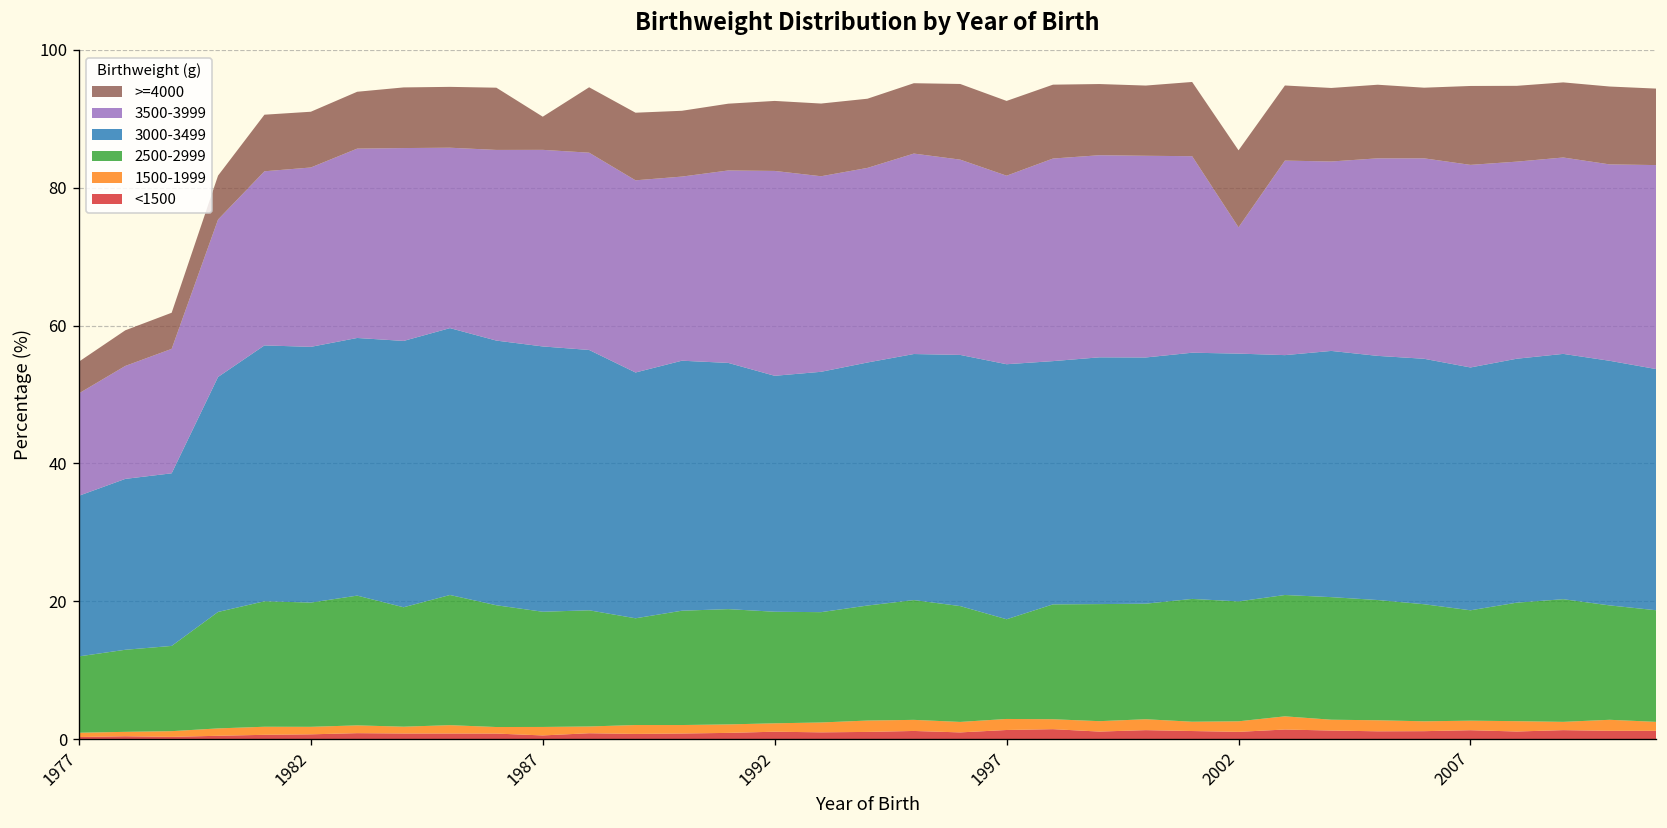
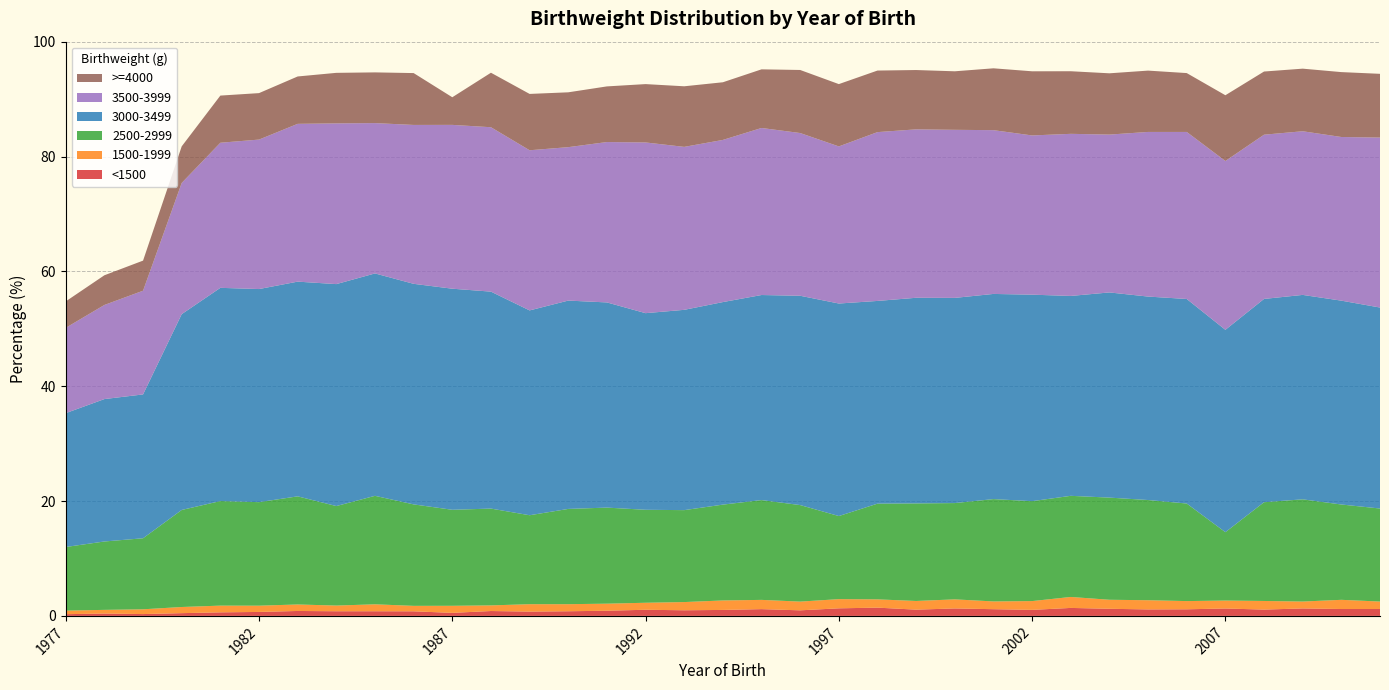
3500-3999, 2002: 18 -> 28
2500-2999, 2007: 16 -> 12
